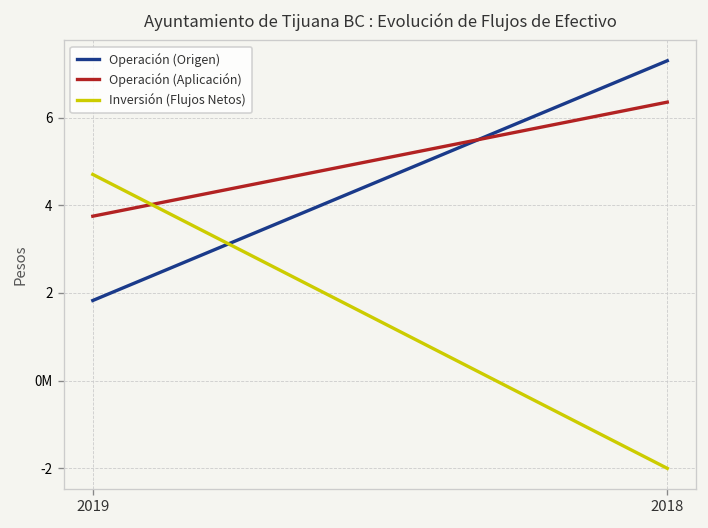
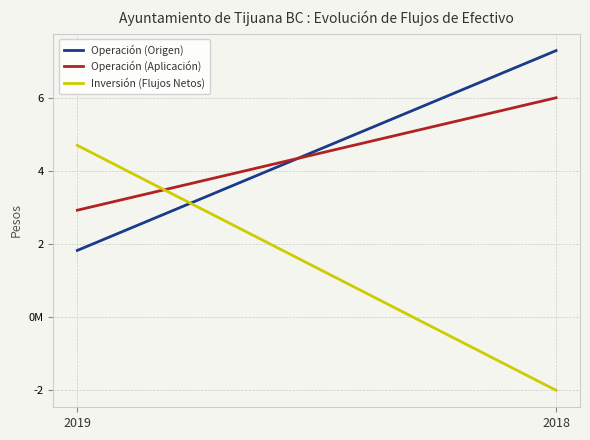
Operación (Aplicación), 2019: 3.8 -> 2.9
Operación (Aplicación), 2018: 6.4 -> 6.0
